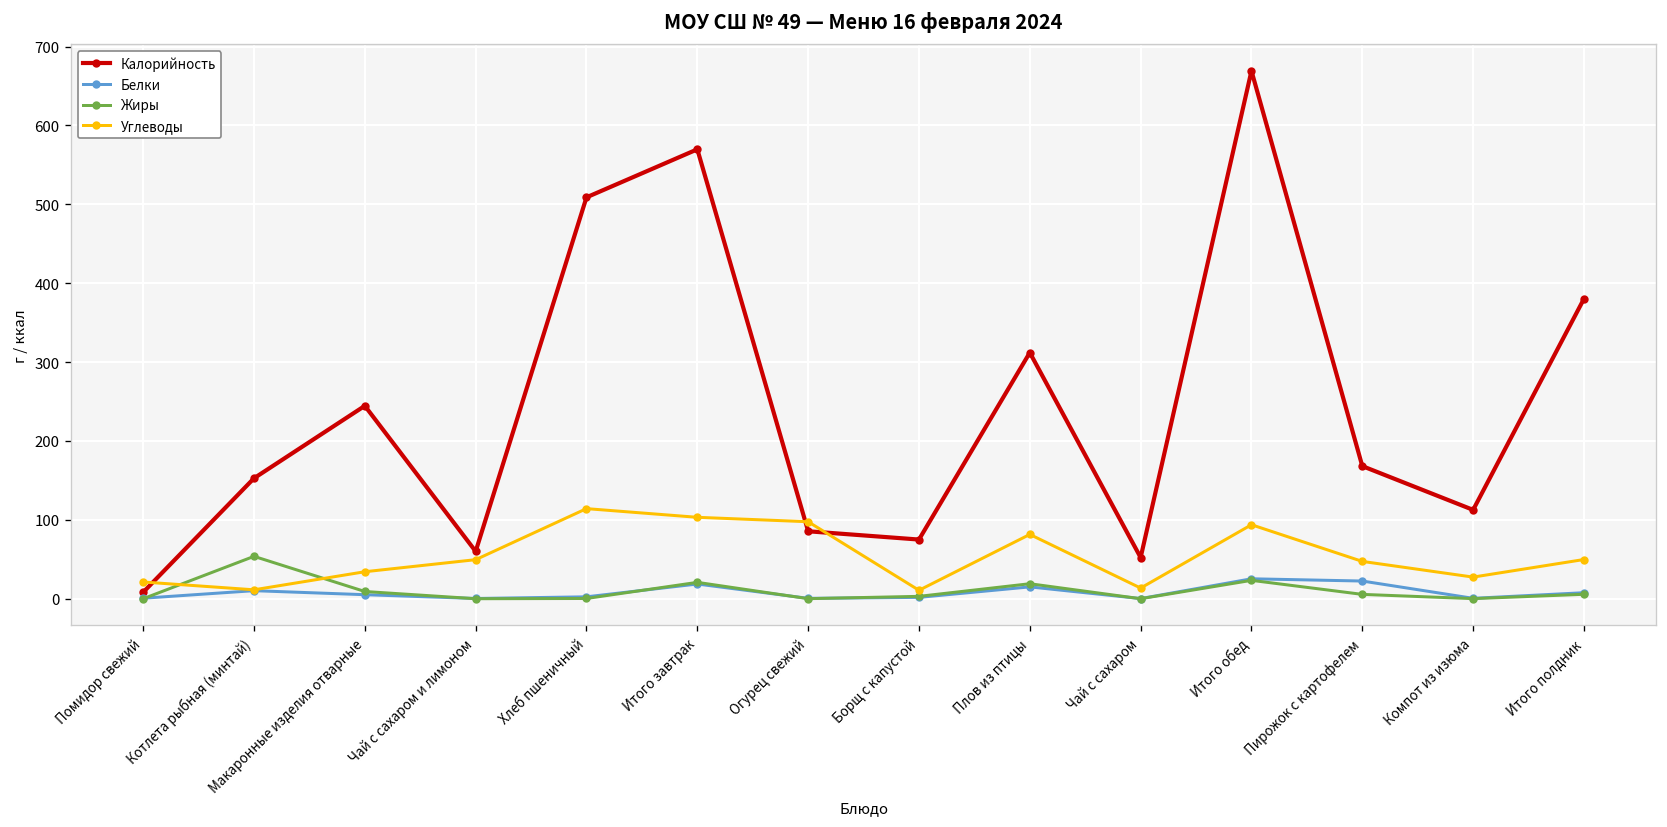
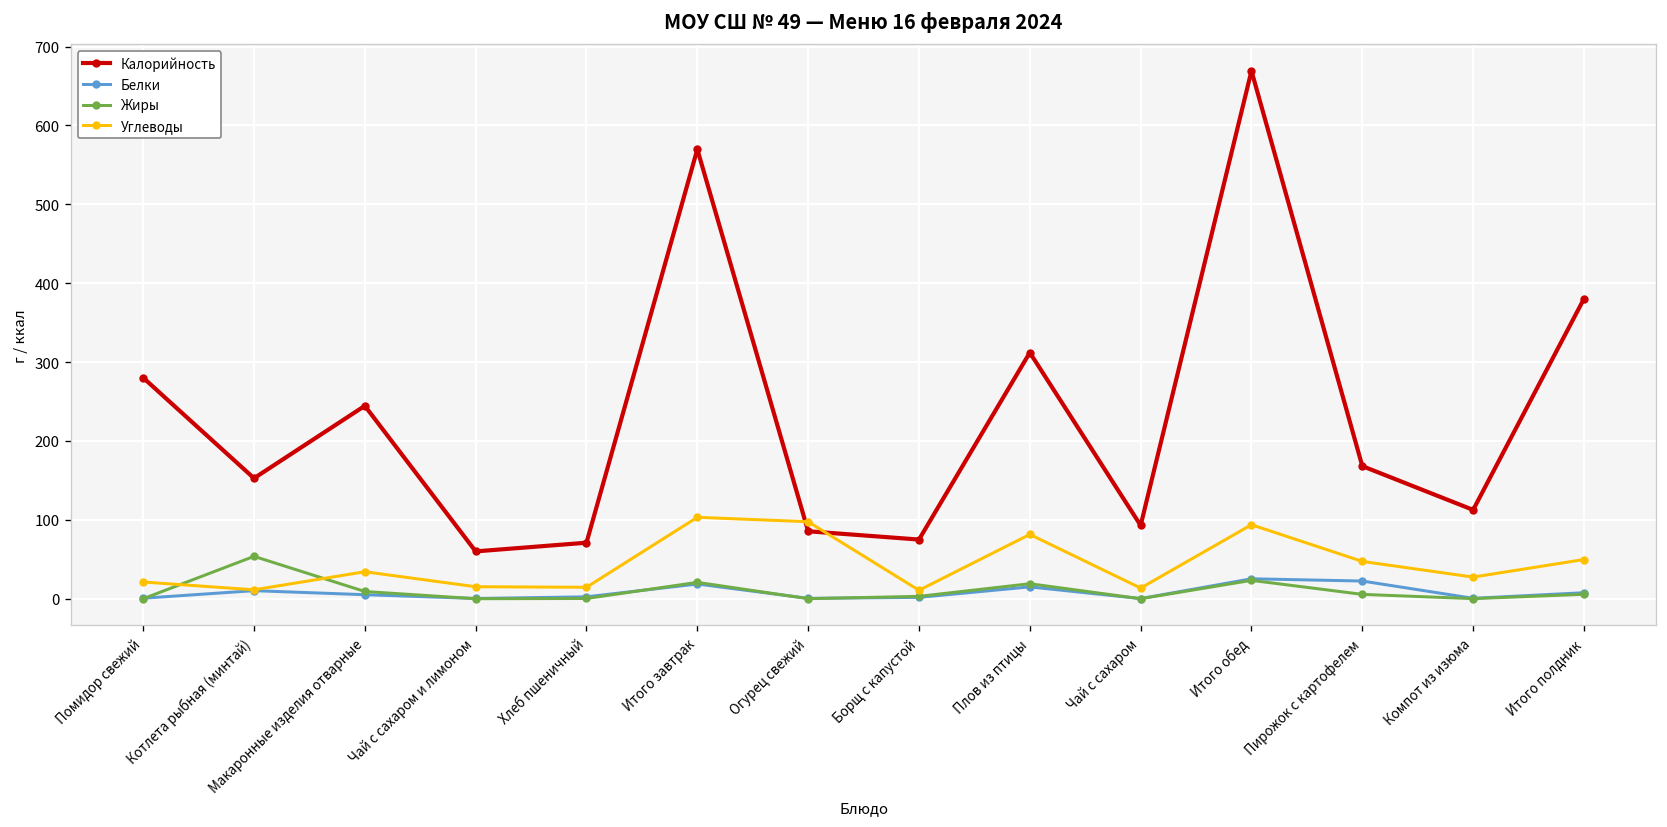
Калорийность, Помидор свежий: 10 -> 280
Углеводы, Чай с сахаром и лимоном: 50 -> 20
Калорийность, Хлеб пшеничный: 510 -> 70
Углеводы, Хлеб пшеничный: 110 -> 10
Калорийность, Чай с сахаром: 50 -> 90
